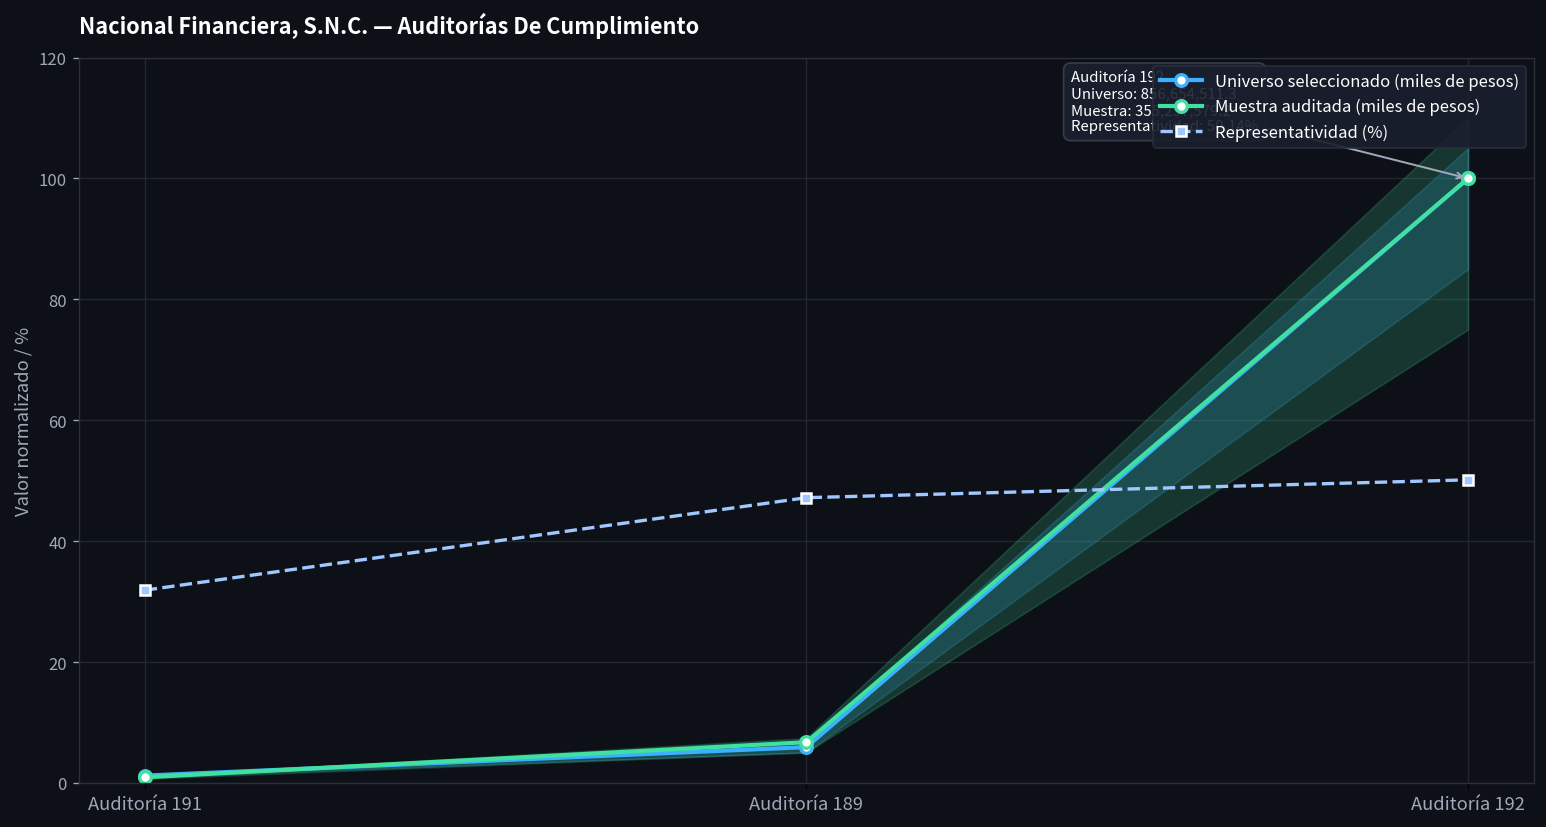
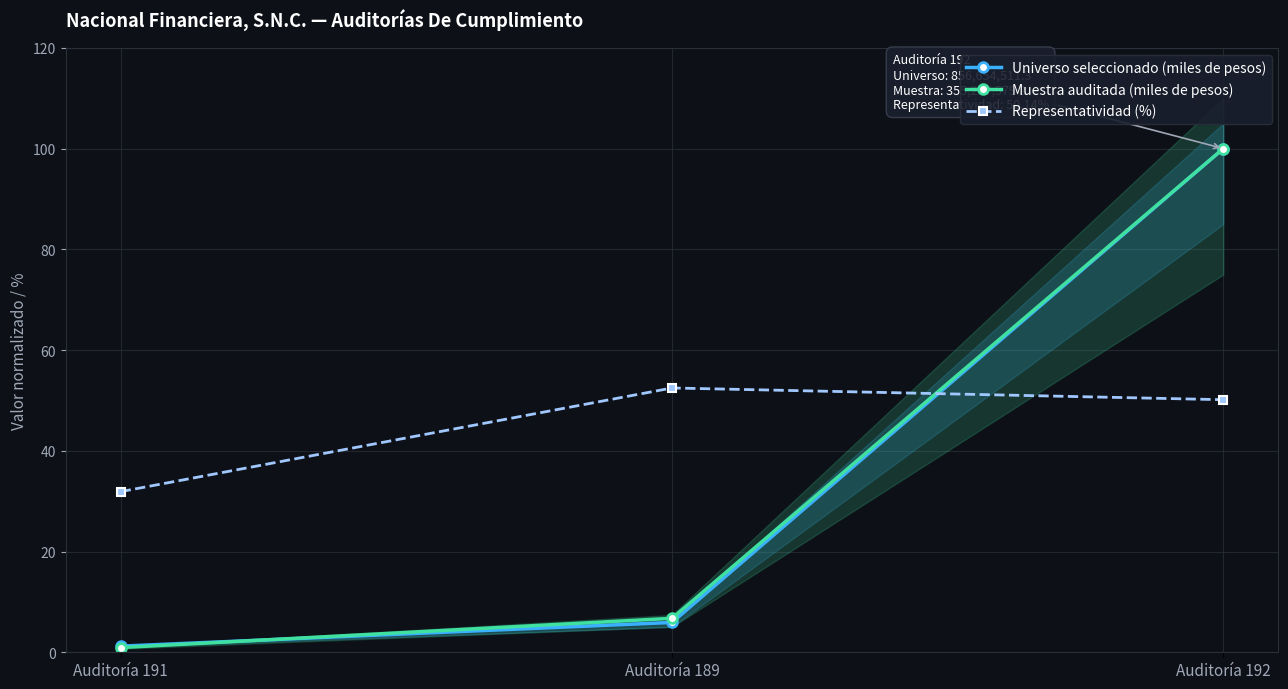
Representatividad (%), Auditoría 189: 47 -> 52
